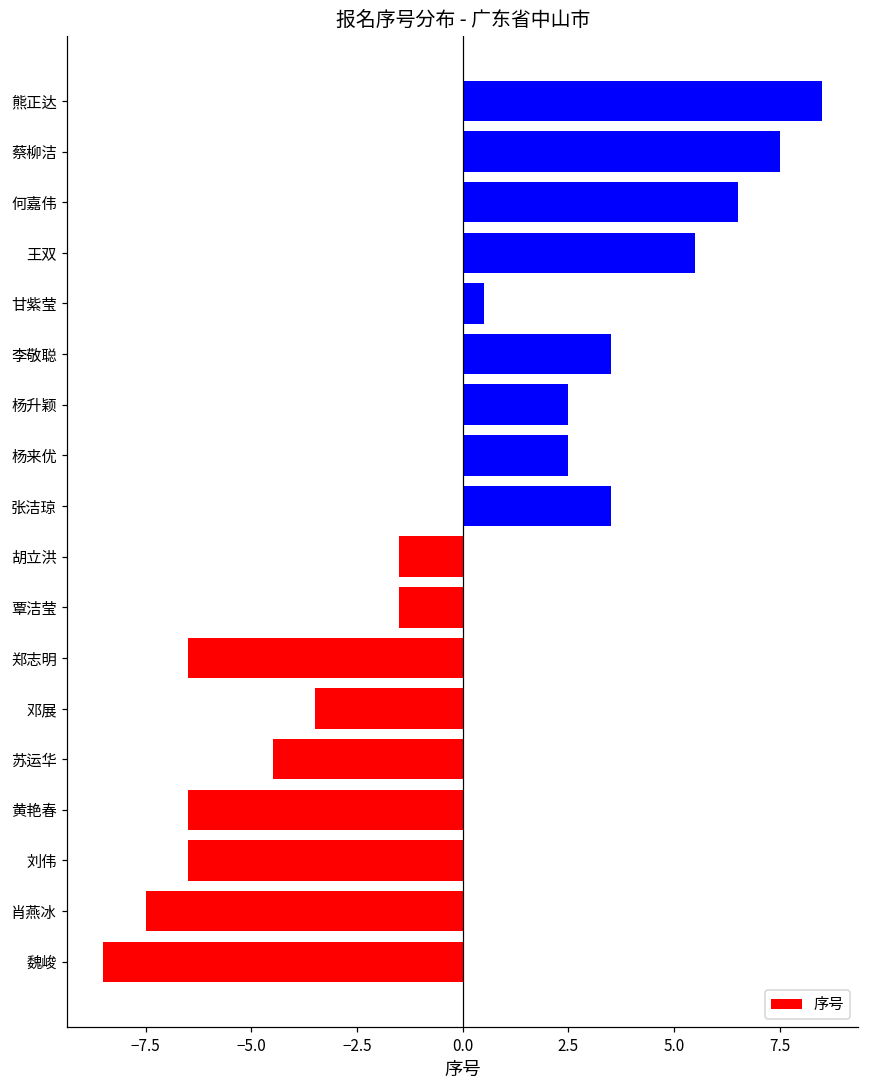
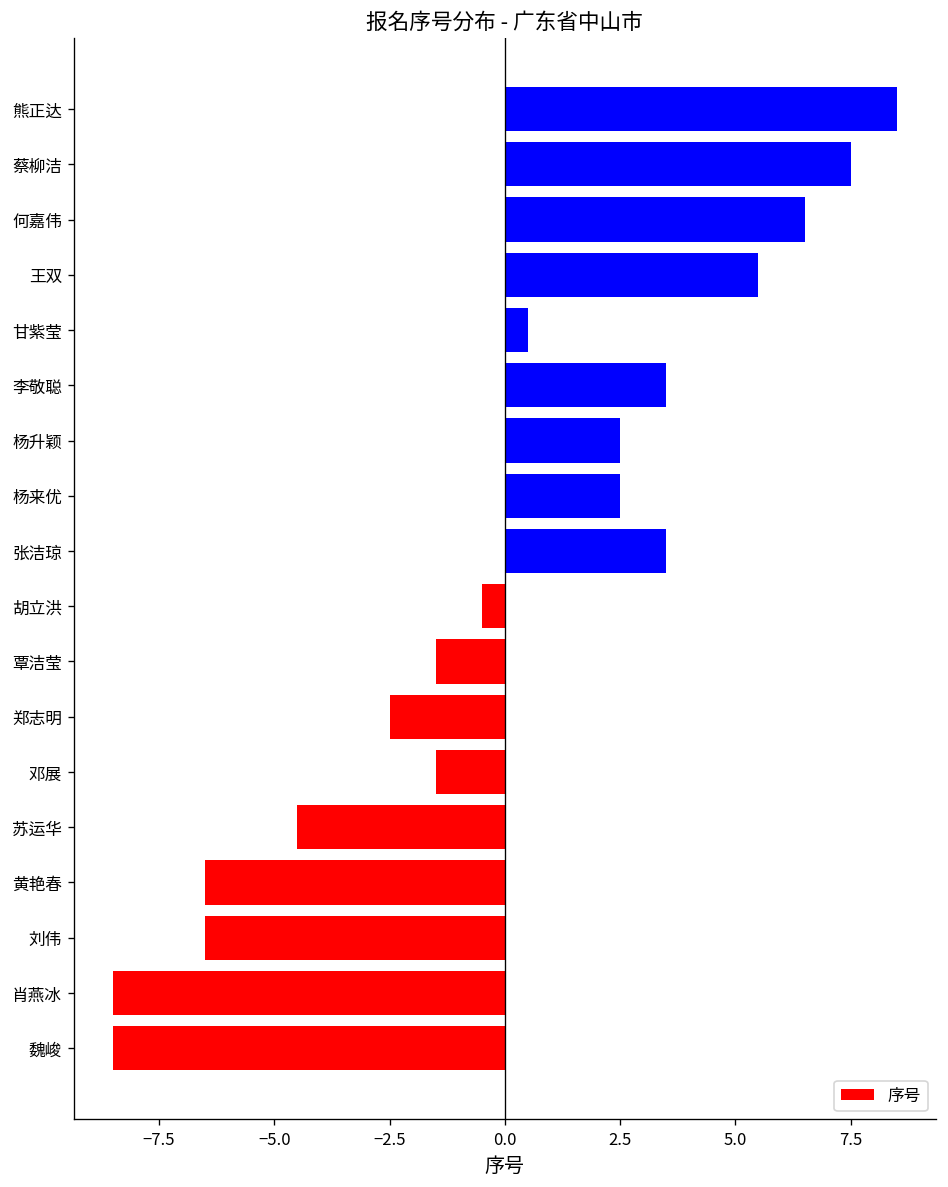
胡立洪: -1.5 -> -0.5
郑志明: -6.5 -> -2.5
邓展: -3.5 -> -1.5
肖燕冰: -7.5 -> -8.5
